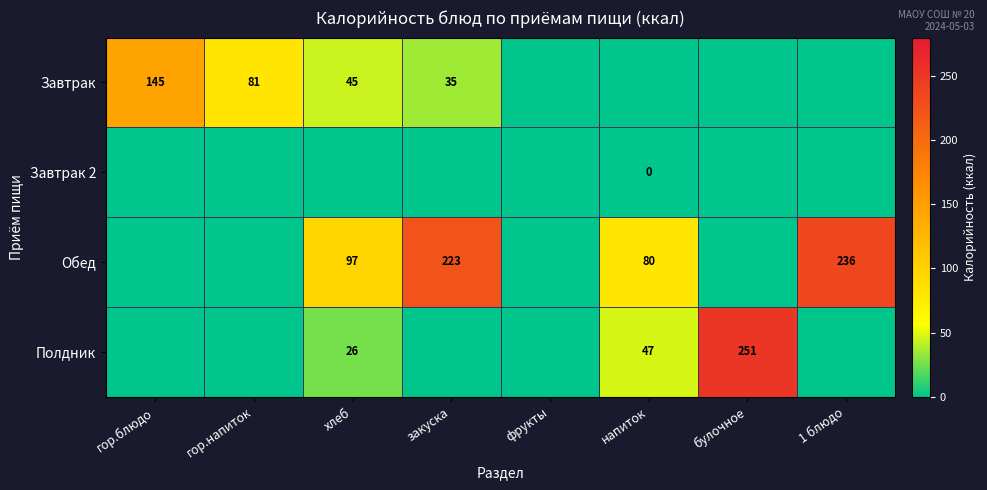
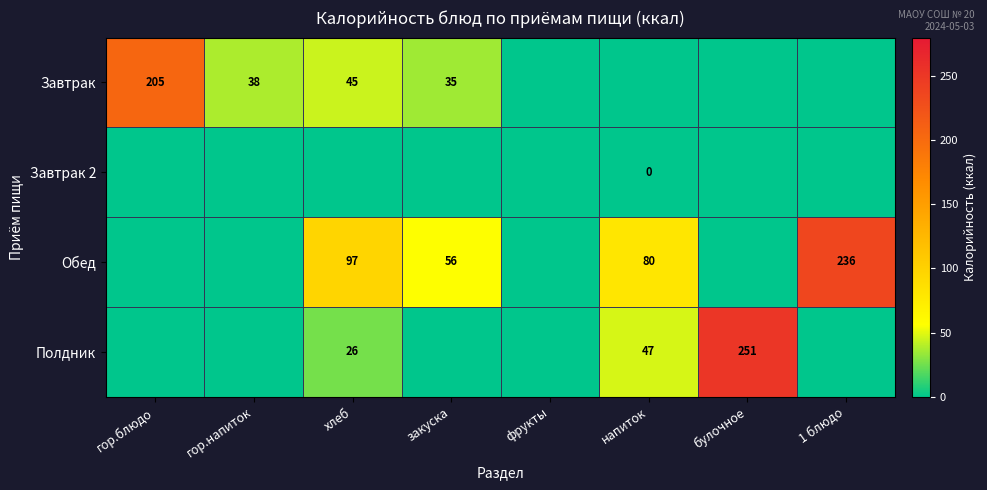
Завтрак, гор.блюдо: 145 -> 205
Завтрак, гор.напиток: 81 -> 38
Обед, закуска: 223 -> 56
